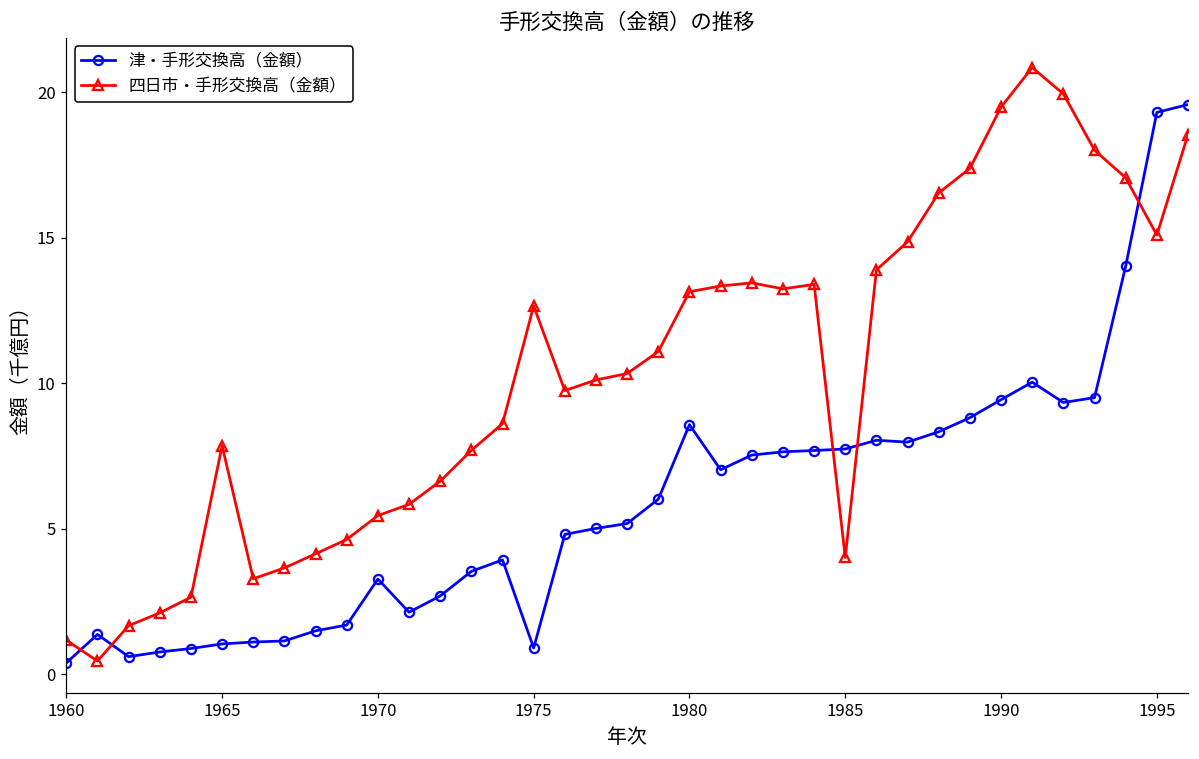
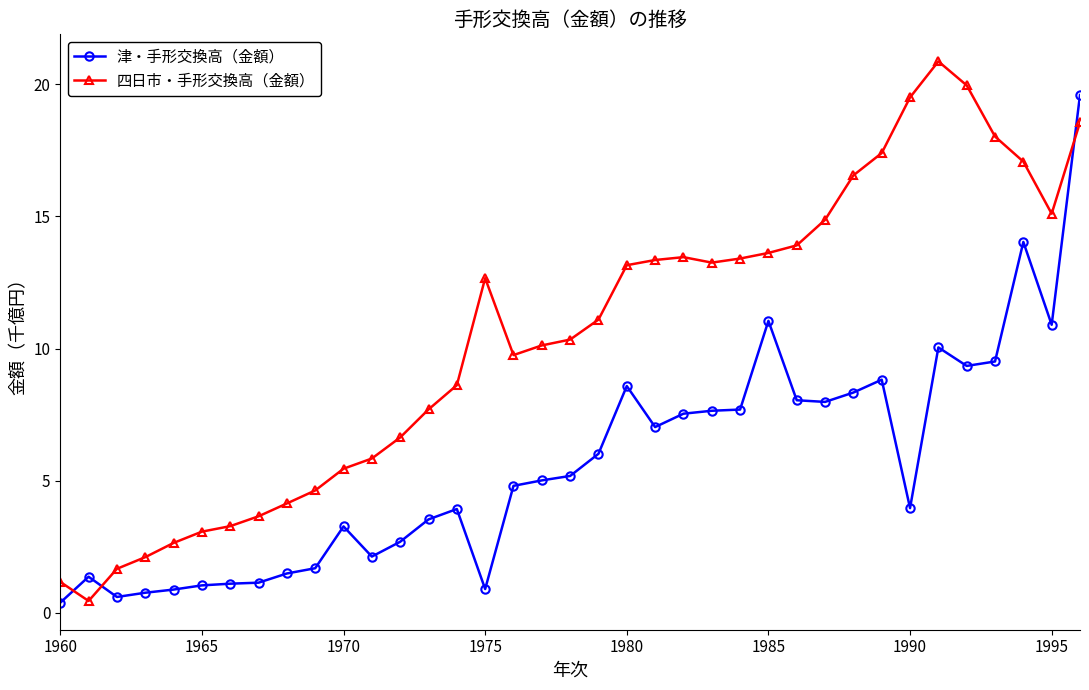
四日市・手形交換高（金額）, 1965: 7.9 -> 3.1
津・手形交換高（金額）, 1985: 7.7 -> 11.0
四日市・手形交換高（金額）, 1985: 4.0 -> 13.6
津・手形交換高（金額）, 1990: 9.4 -> 4.0
津・手形交換高（金額）, 1995: 19.3 -> 10.9
